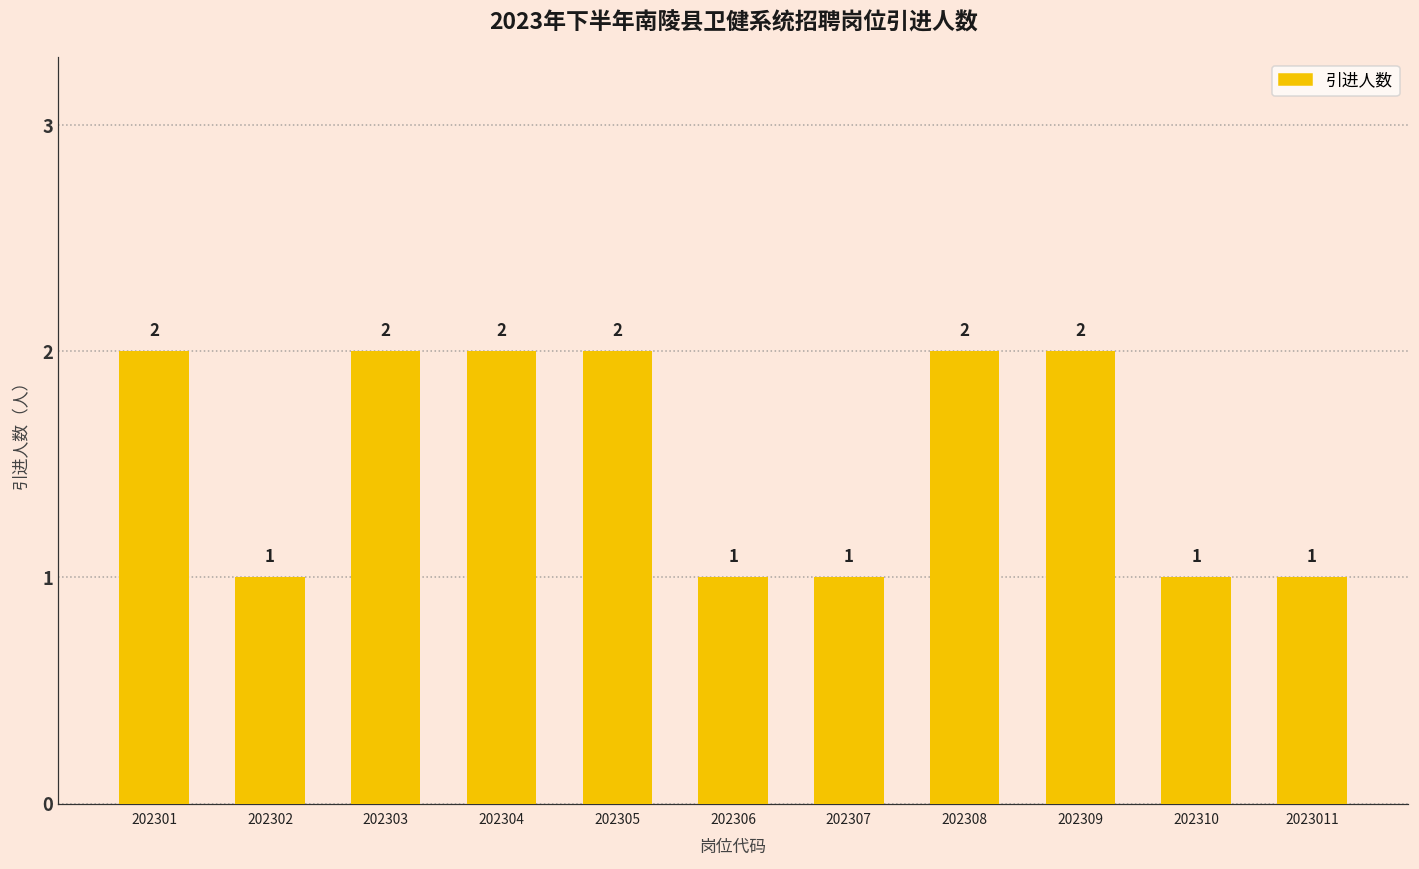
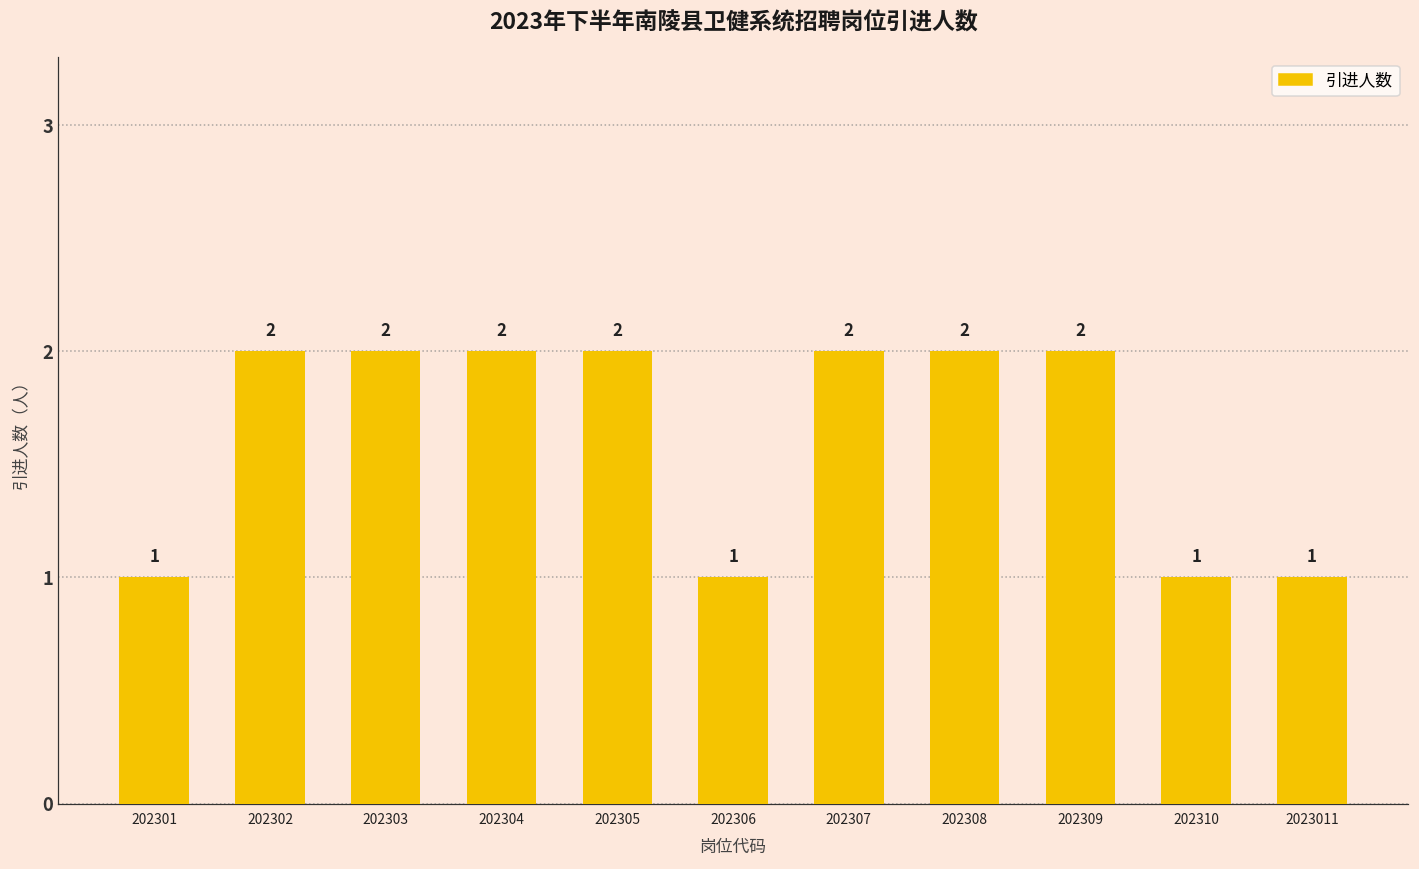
202301: 2 -> 1
202302: 1 -> 2
202307: 1 -> 2
